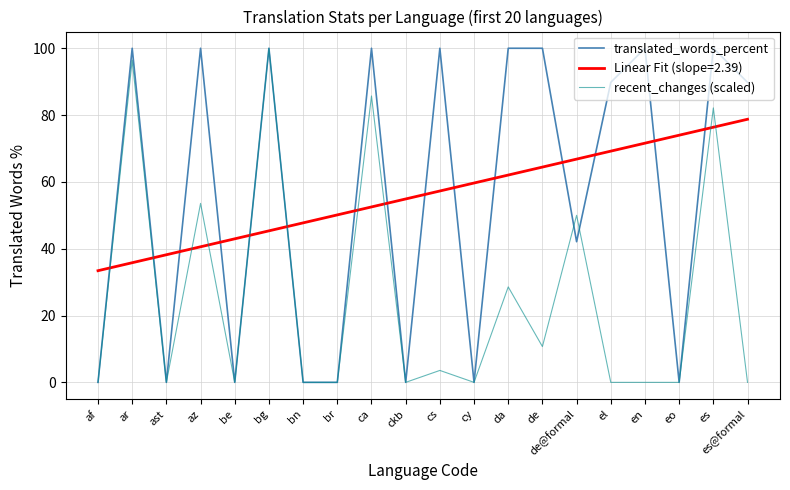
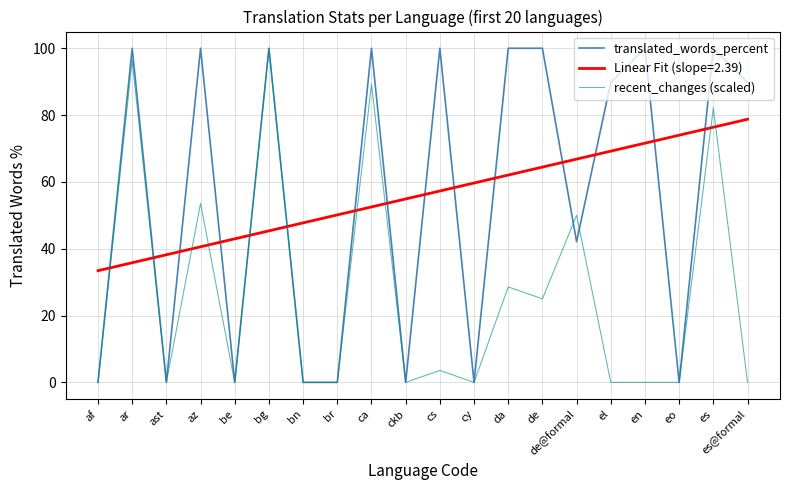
recent_changes (scaled), ca: 86 -> 89
recent_changes (scaled), de: 11 -> 25
